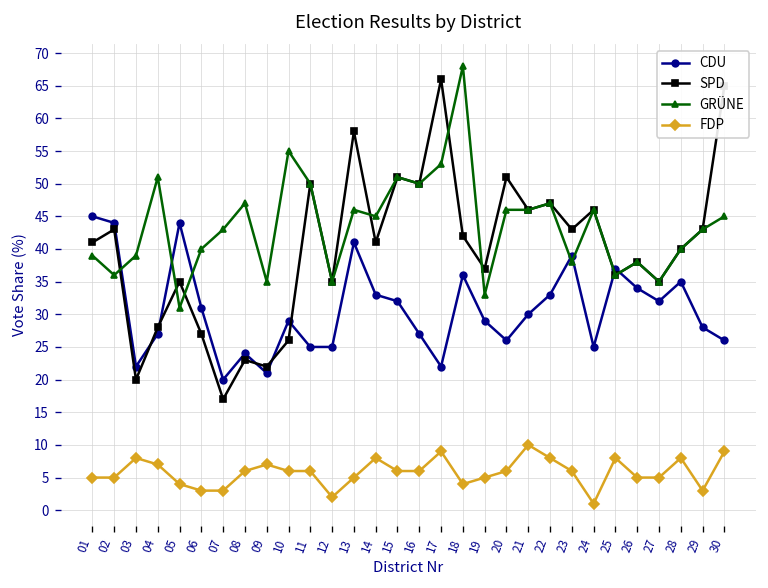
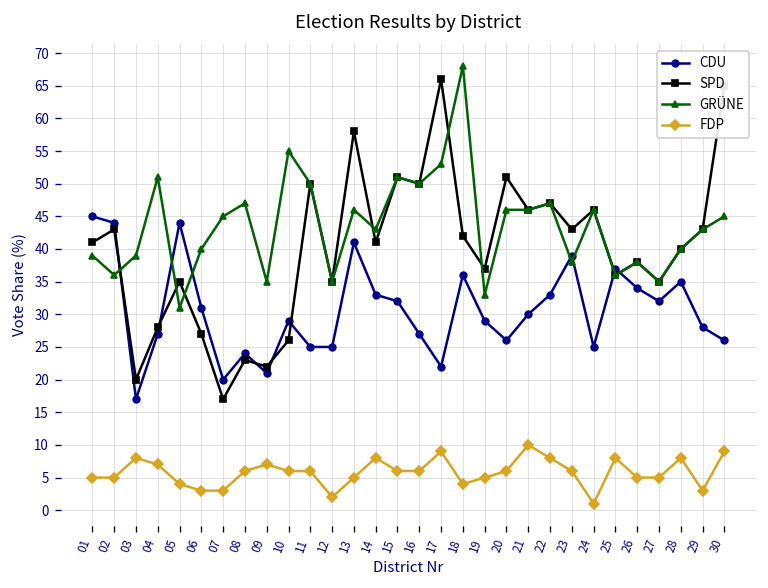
CDU, 03: 22 -> 17
GRÜNE, 07: 43 -> 45
GRÜNE, 14: 45 -> 43
